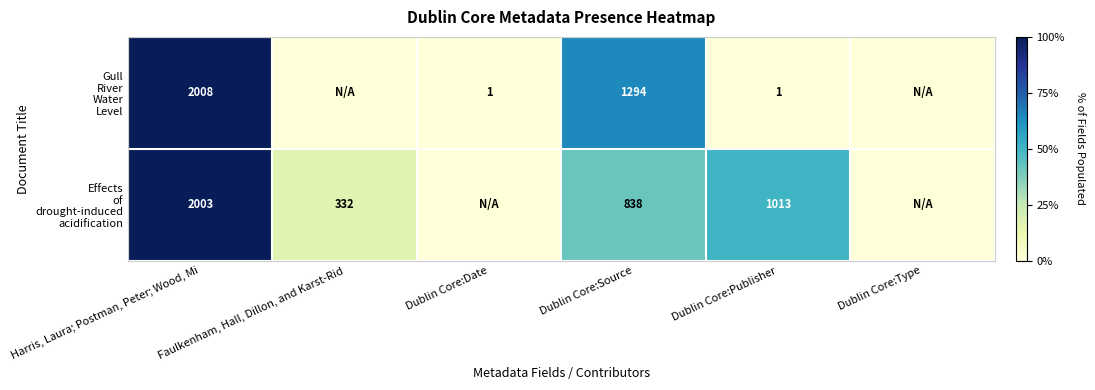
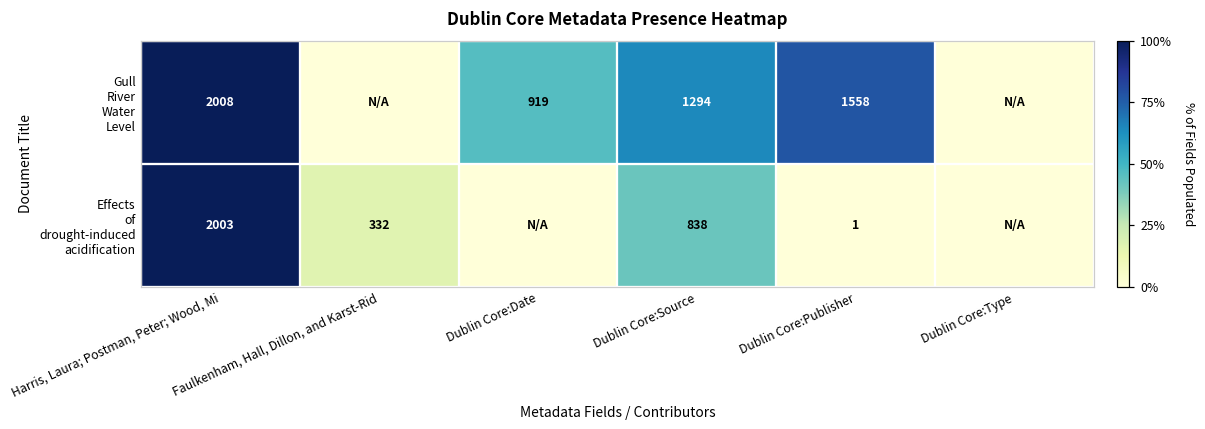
Gull River Water Level, Dublin Core:Date: 1 -> 919
Gull River Water Level, Dublin Core:Publisher: 1 -> 1558
Effects of drought-induced acidification, Dublin Core:Publisher: 1013 -> 1
